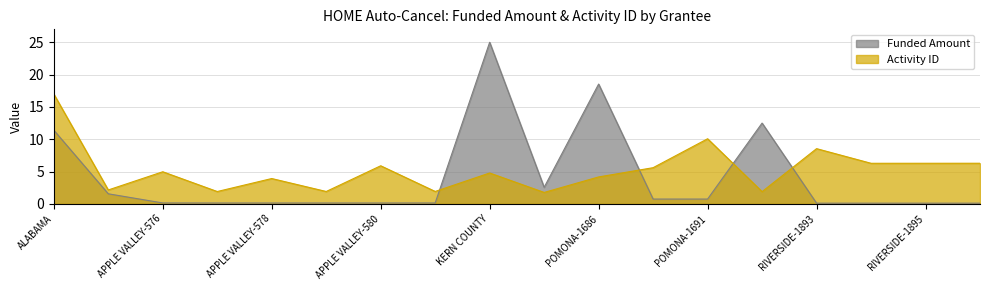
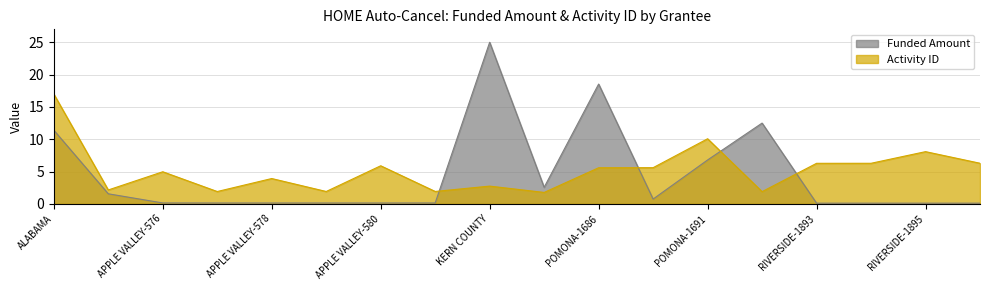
Activity ID, KERN COUNTY: 5 -> 3
Activity ID, POMONA-1686: 4 -> 6
Funded Amount, POMONA-1691: 1 -> 7
Activity ID, RIVERSIDE-1893: 9 -> 6
Activity ID, RIVERSIDE-1895: 6 -> 8
